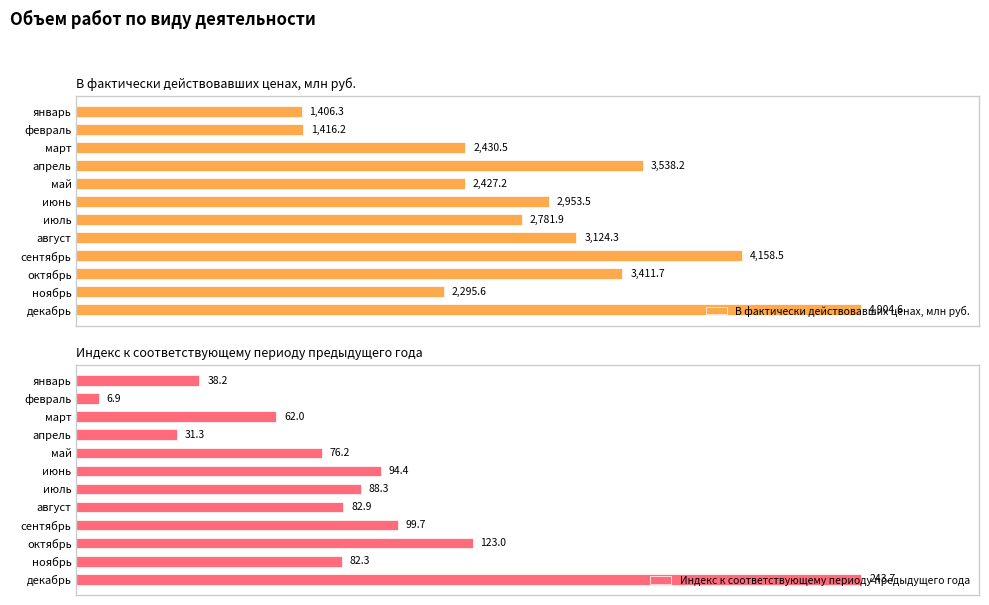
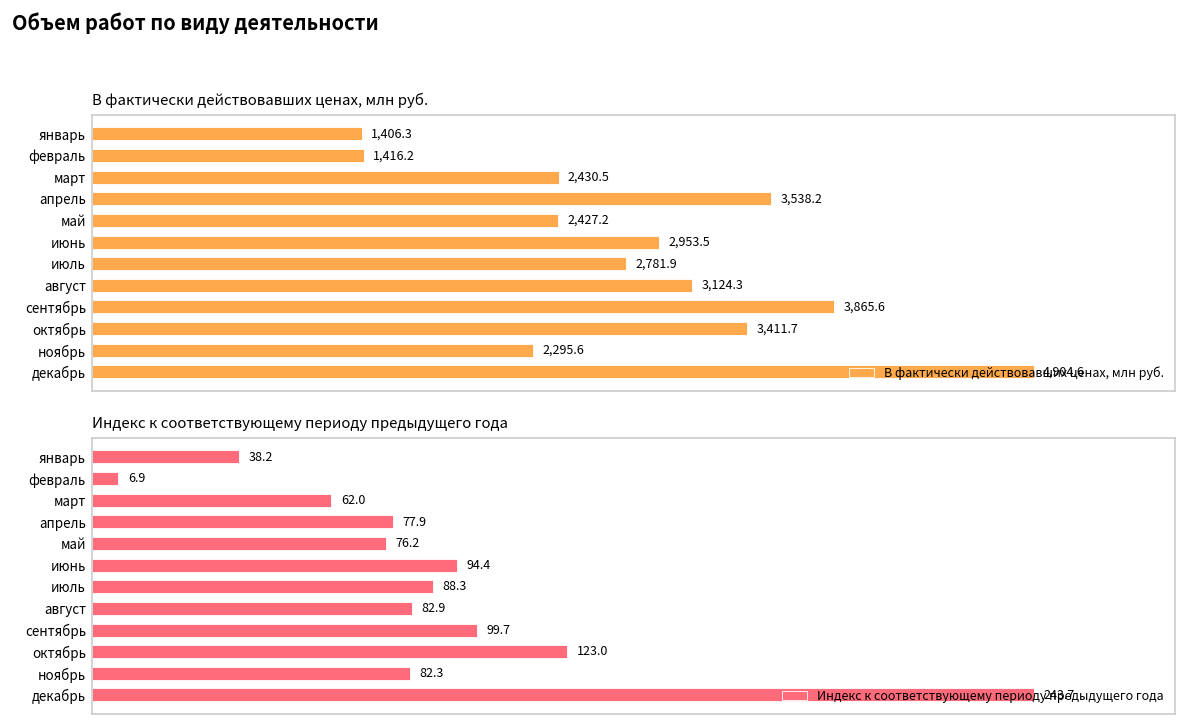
В фактически действовавших ценах, млн руб., сентябрь: 4,158.5 -> 3,865.6
Индекс к соответствующему периоду предыдущего года, апрель: 31.3 -> 77.9
